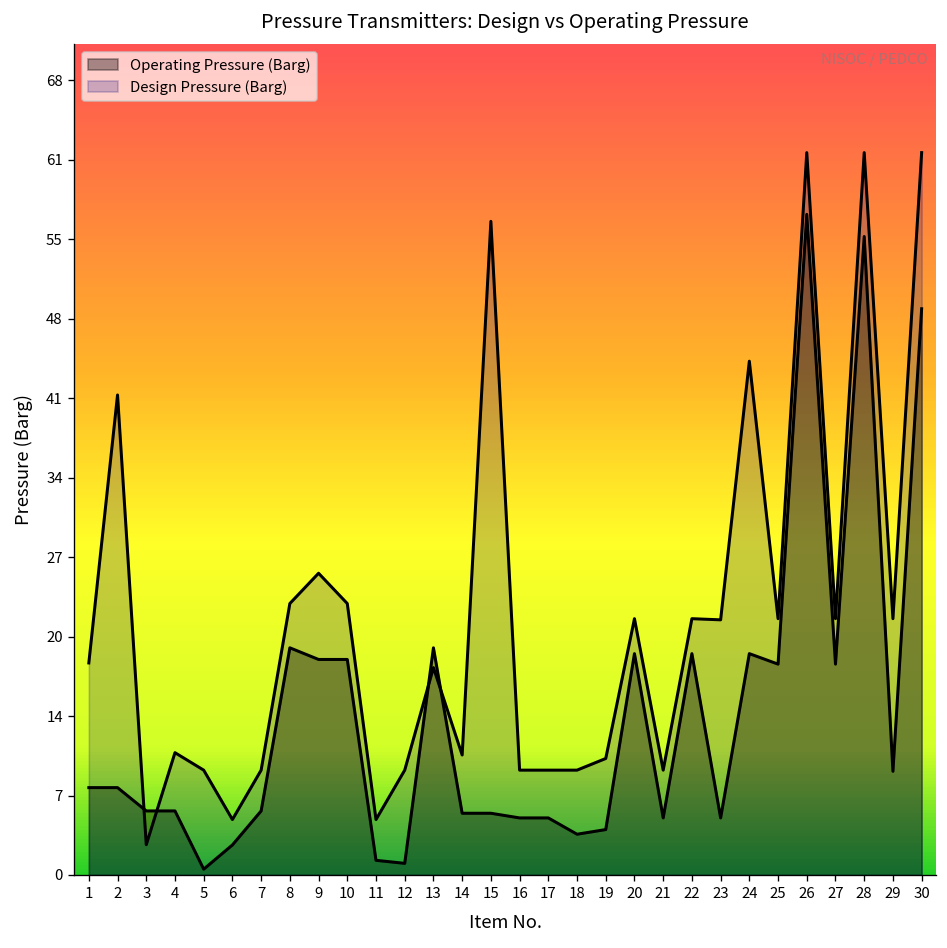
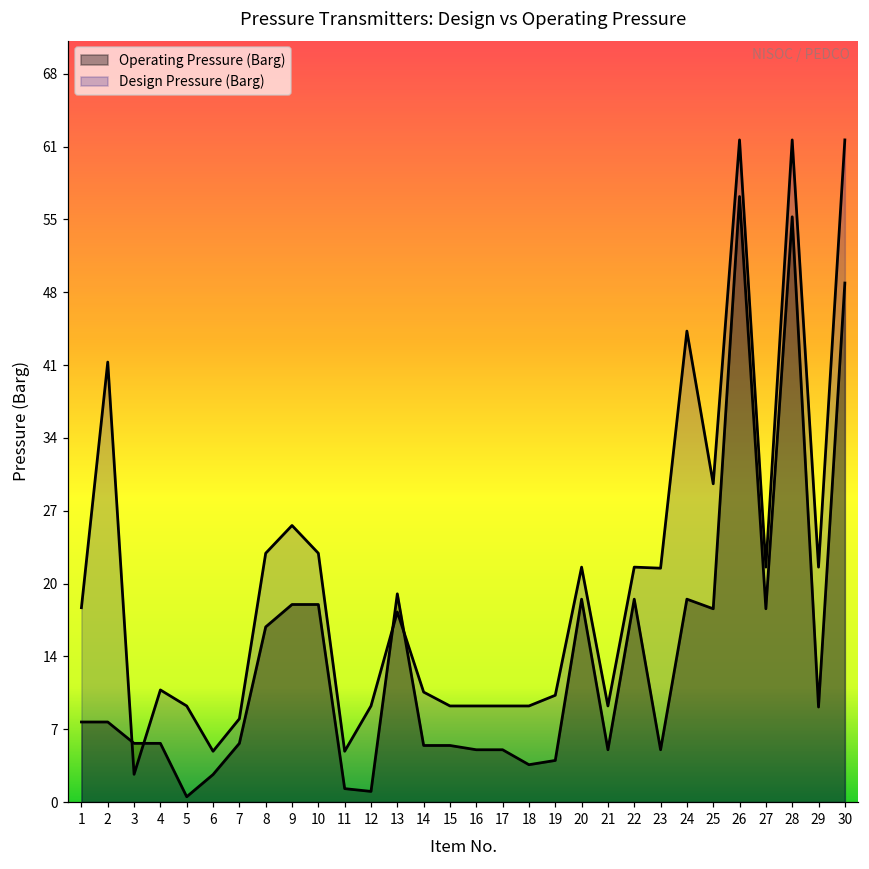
Design Pressure (Barg), 7: 9 -> 8
Operating Pressure (Barg), 8: 20 -> 16
Design Pressure (Barg), 15: 56 -> 9
Design Pressure (Barg), 25: 22 -> 30
